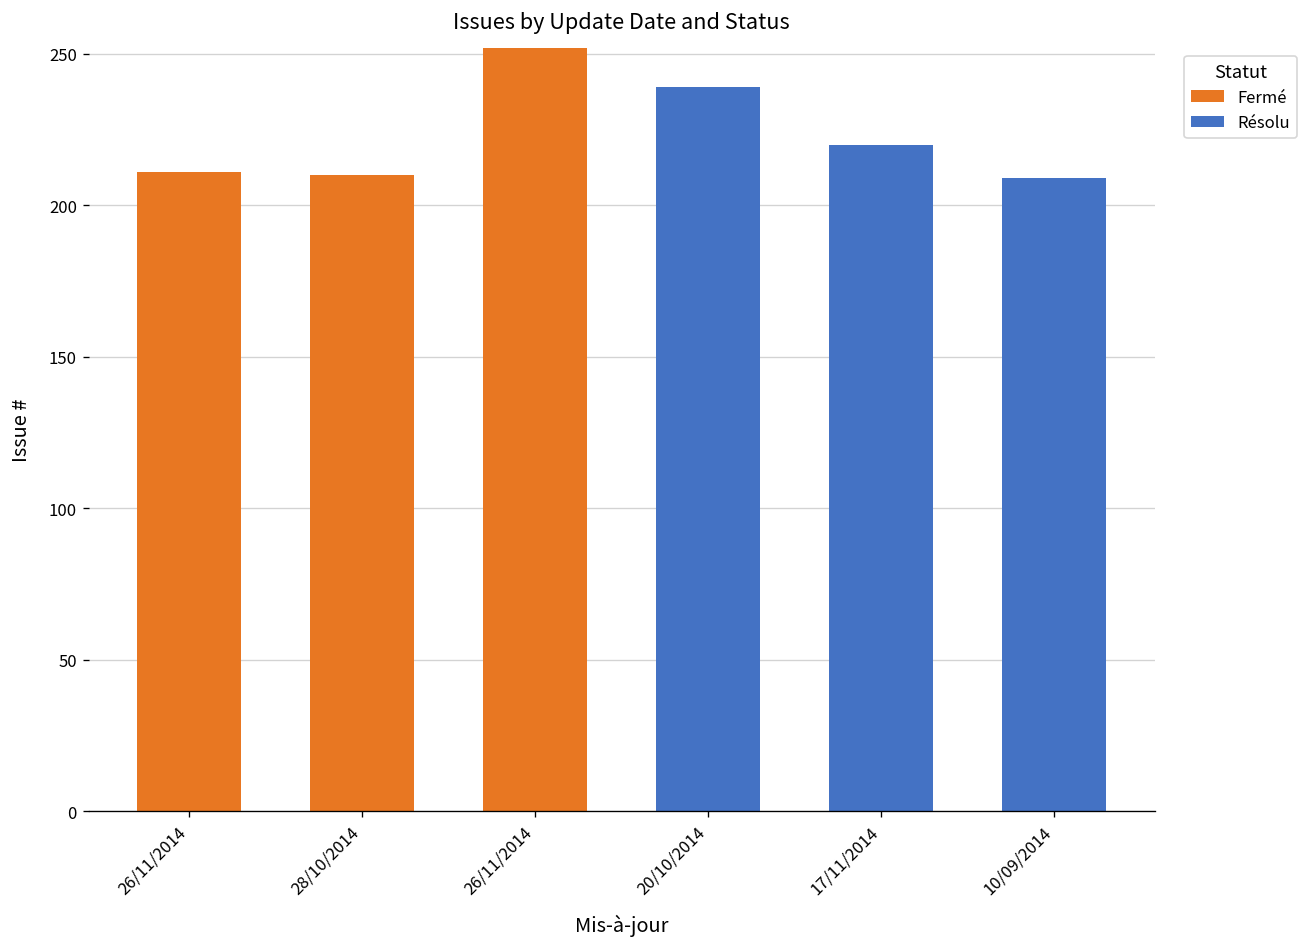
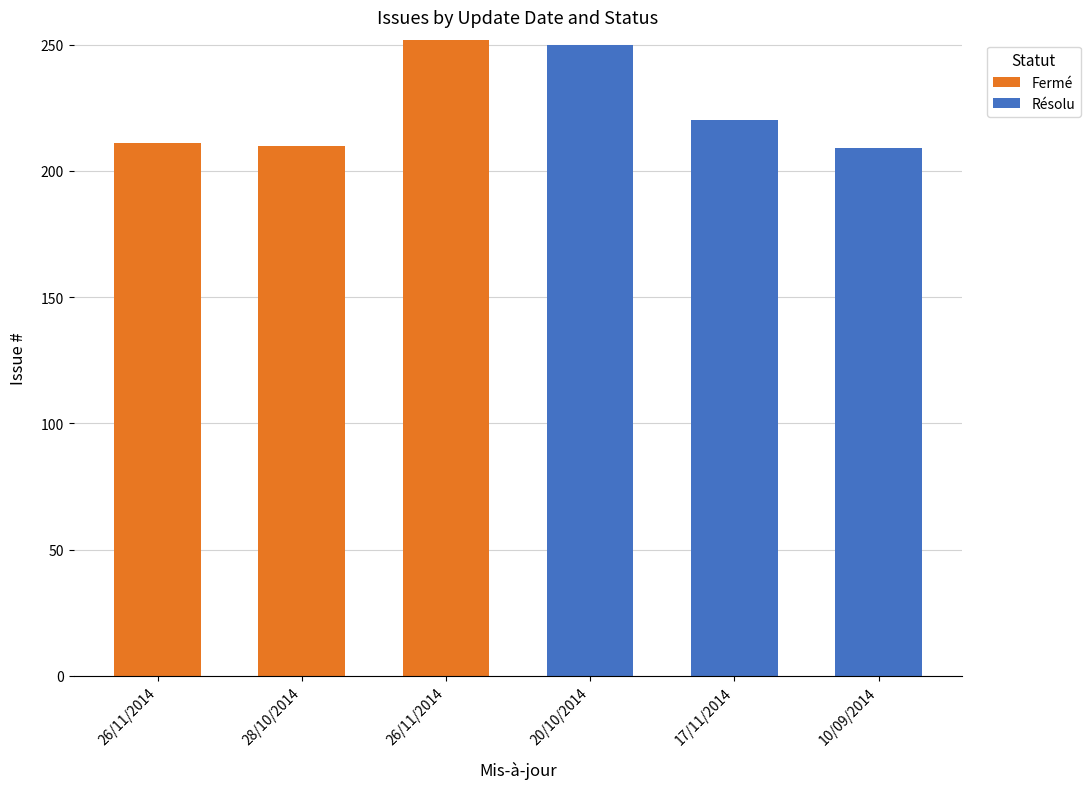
Résolu, 20/10/2014: 239 -> 250
